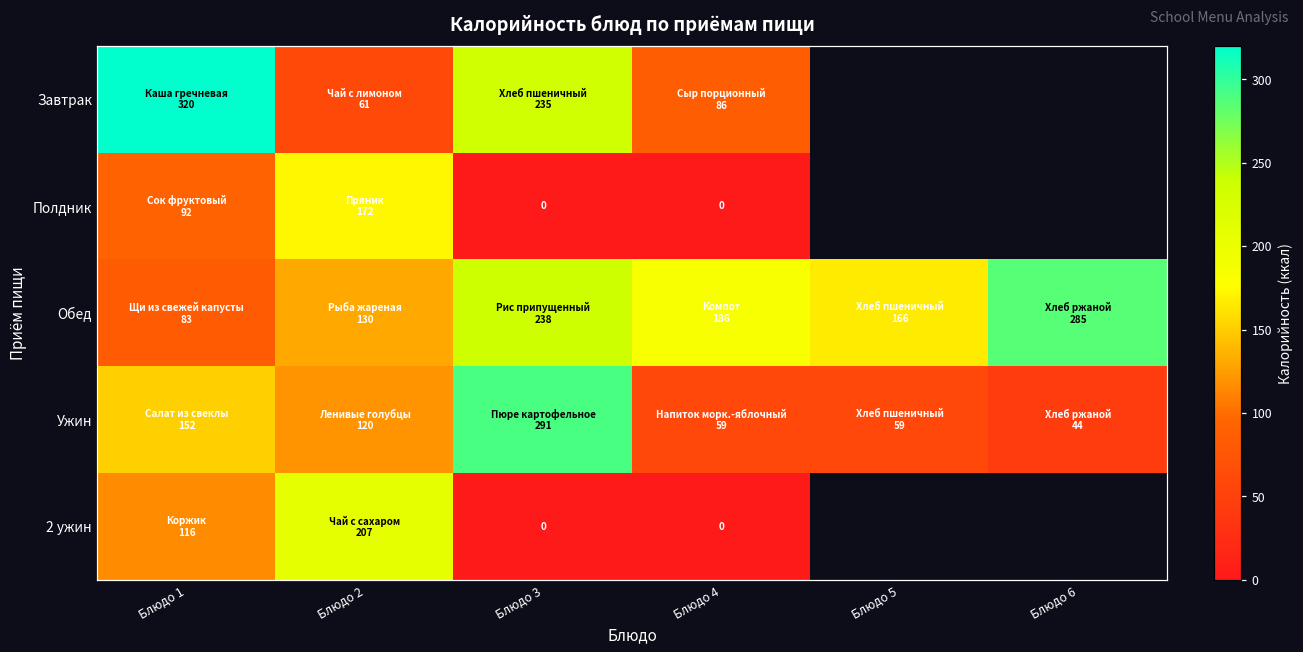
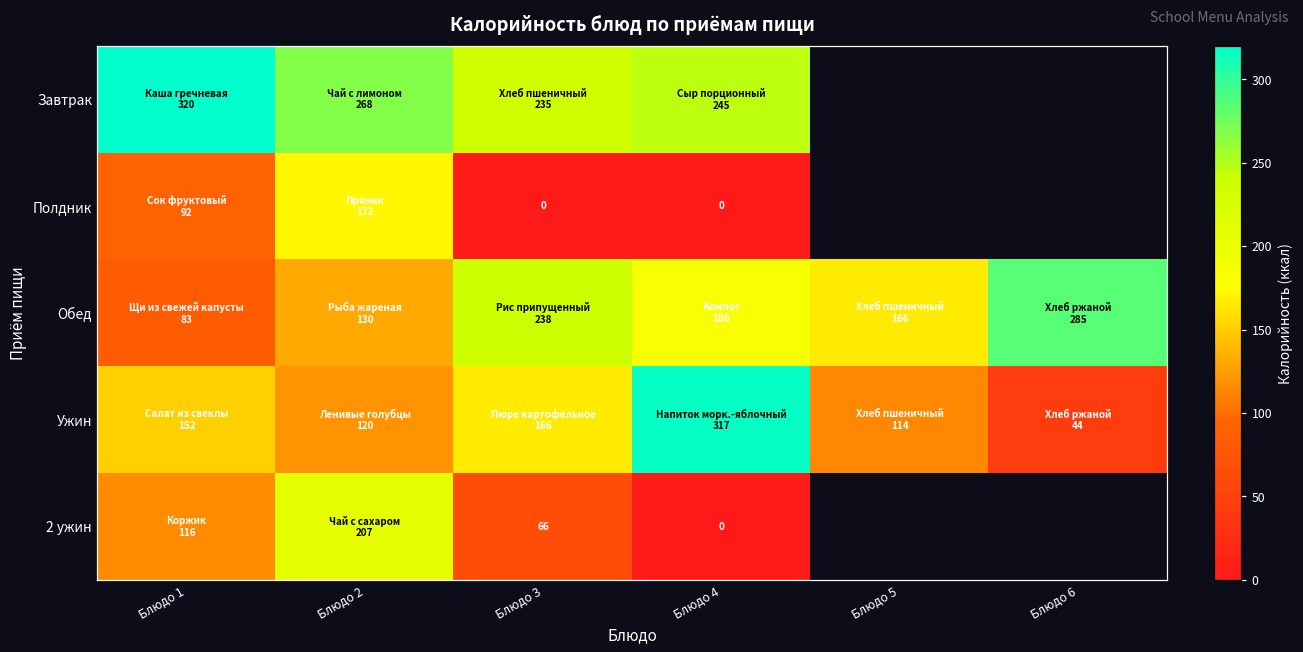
Завтрак, Блюдо 2: 61 -> 268
Завтрак, Блюдо 4: 86 -> 245
Ужин, Блюдо 3: 291 -> 166
Ужин, Блюдо 4: 59 -> 317
Ужин, Блюдо 5: 59 -> 114
2 ужин, Блюдо 3: 0 -> 66
